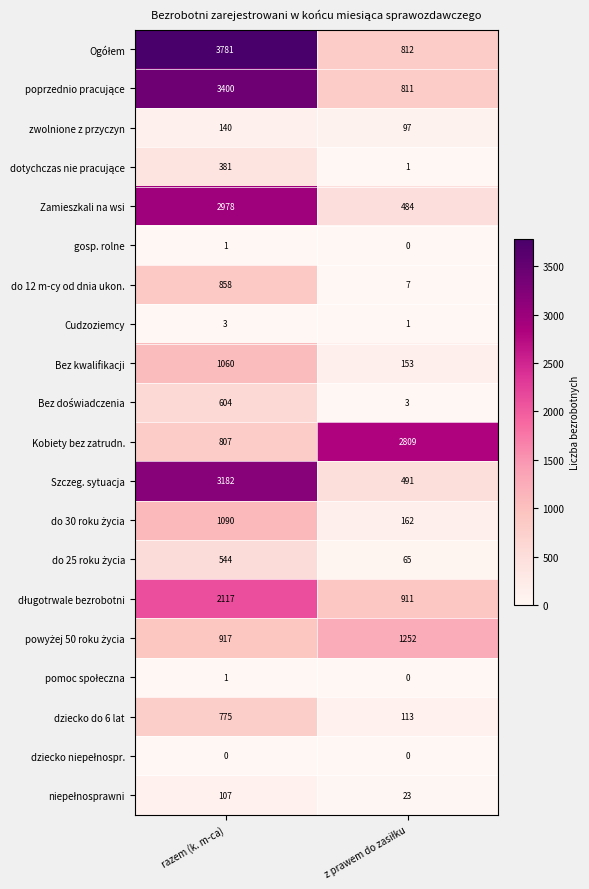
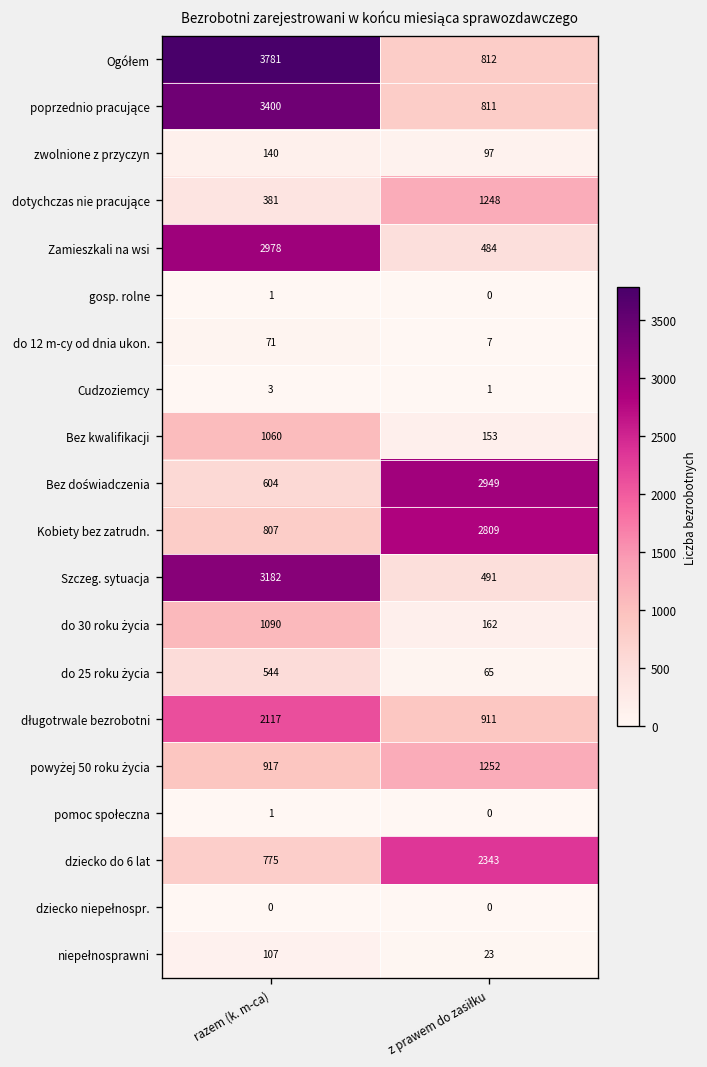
dotychczas nie pracujące, z prawem do zasiłku: 1 -> 1248
do 12 m-cy od dnia ukon., razem (k. m-ca): 858 -> 71
Bez doświadczenia, z prawem do zasiłku: 3 -> 2949
dziecko do 6 lat, z prawem do zasiłku: 113 -> 2343
